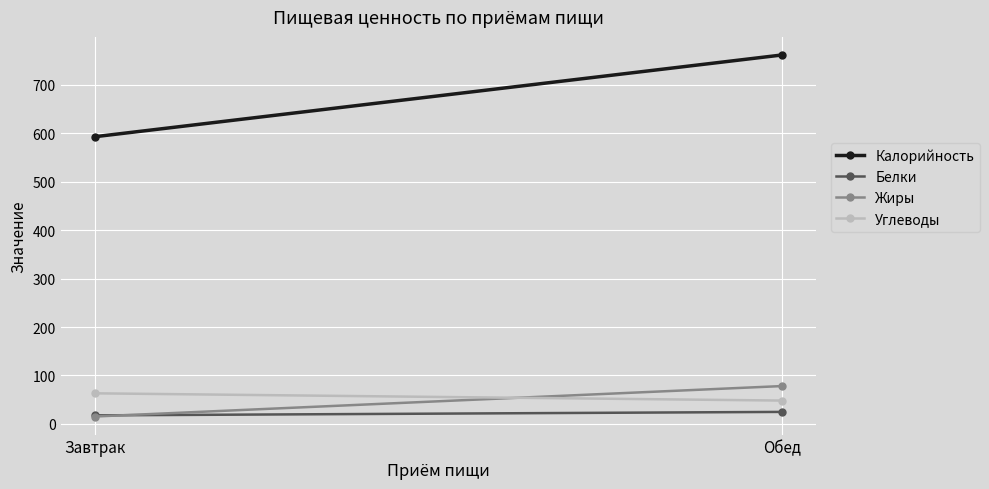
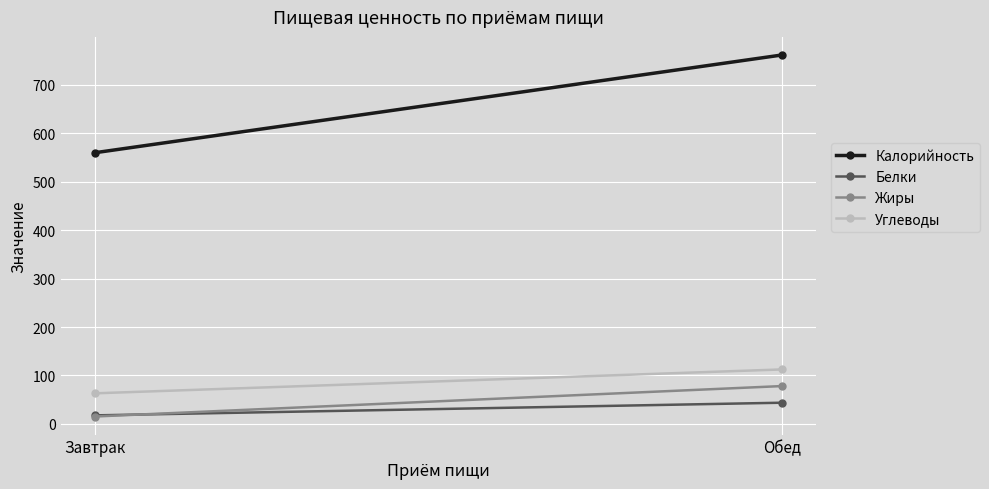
Калорийность, Завтрак: 590 -> 560
Белки, Обед: 20 -> 40
Углеводы, Обед: 50 -> 110
